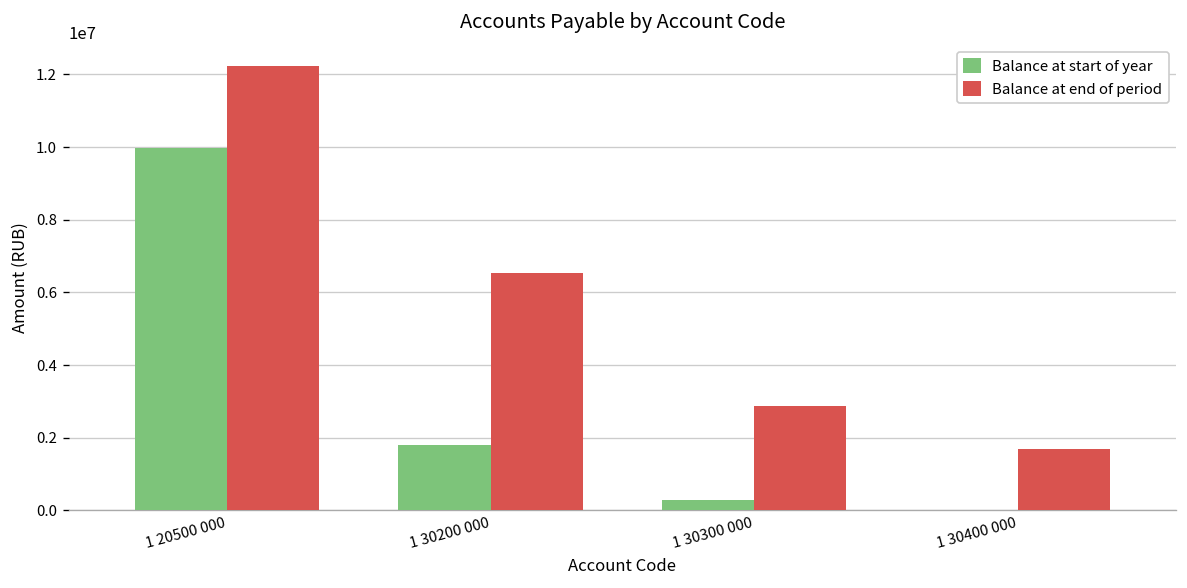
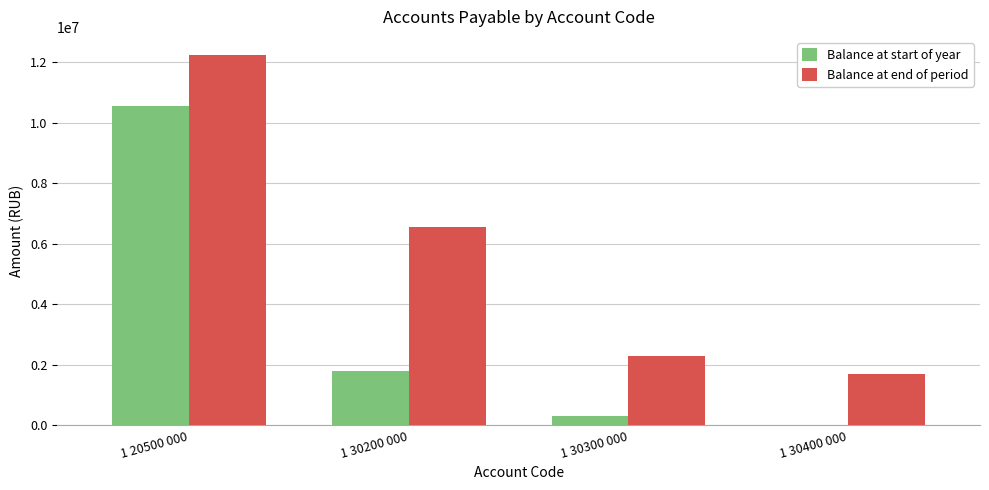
Balance at start of year, 1 20500 000: 10000000 -> 10600000
Balance at end of period, 1 30300 000: 2900000 -> 2300000
